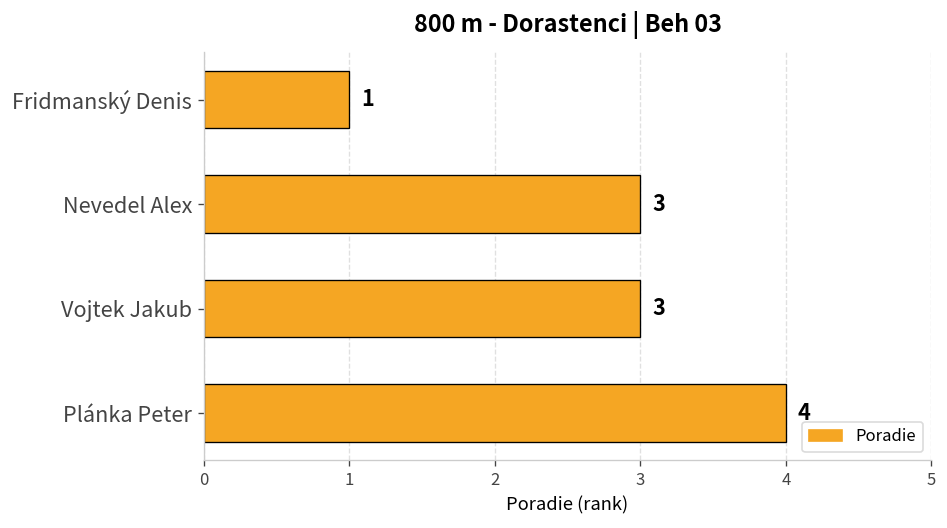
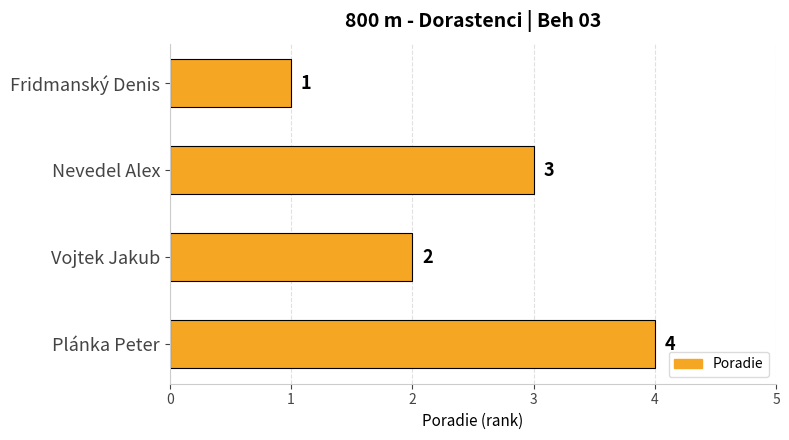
Vojtek Jakub: 3 -> 2
